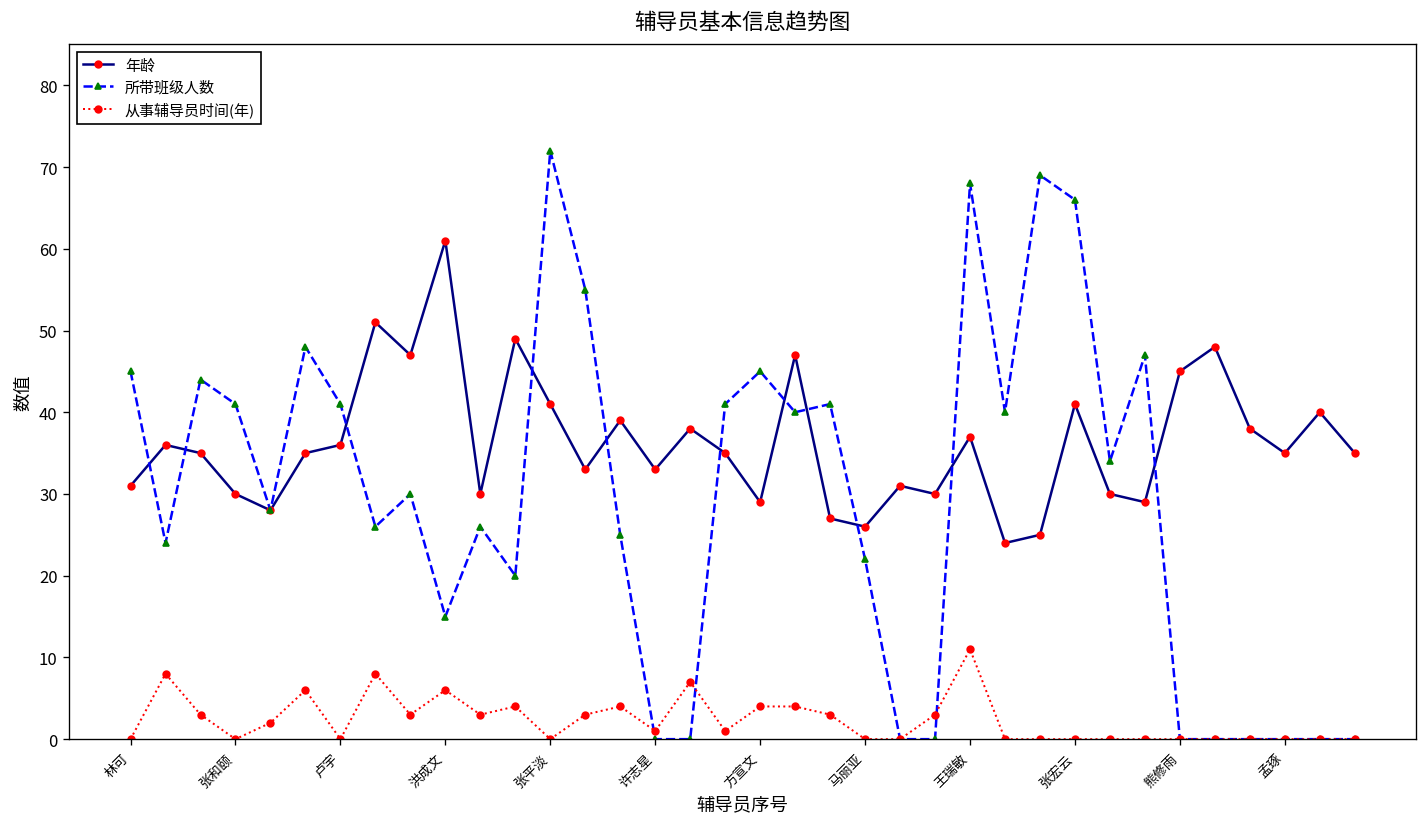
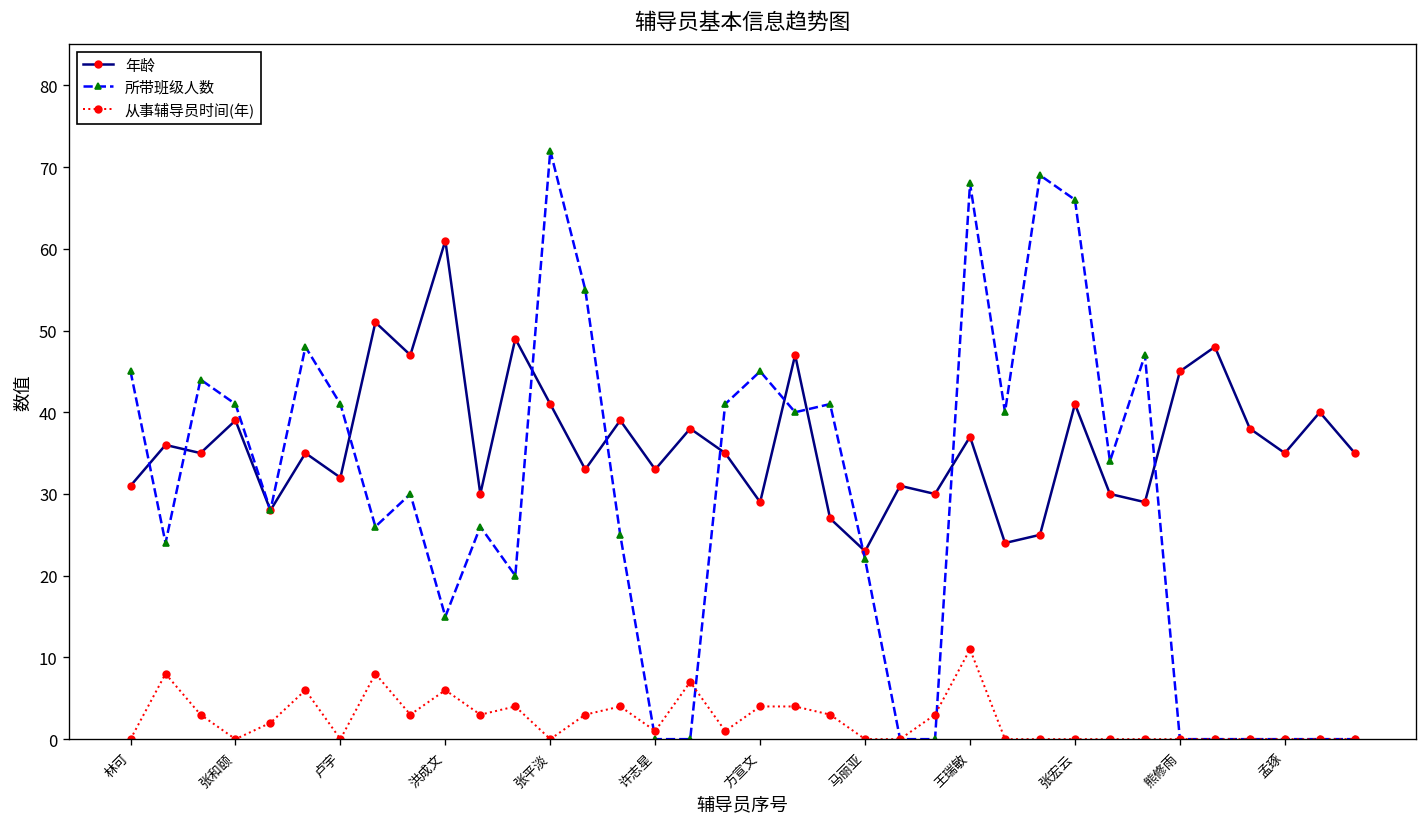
年龄, 张和颐: 30 -> 39
年龄, 卢宇: 36 -> 32
年龄, 马丽亚: 26 -> 23
